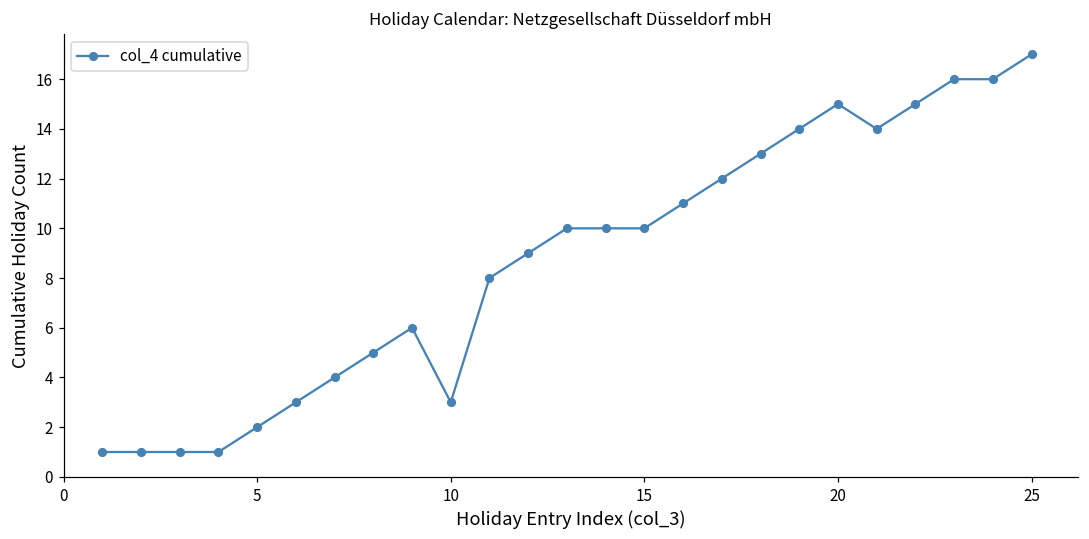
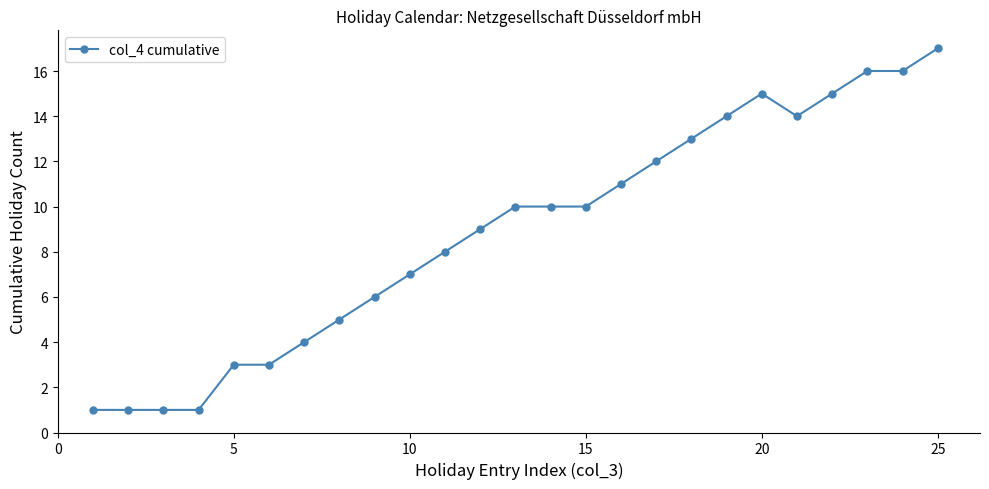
5: 2 -> 3
10: 3 -> 7
